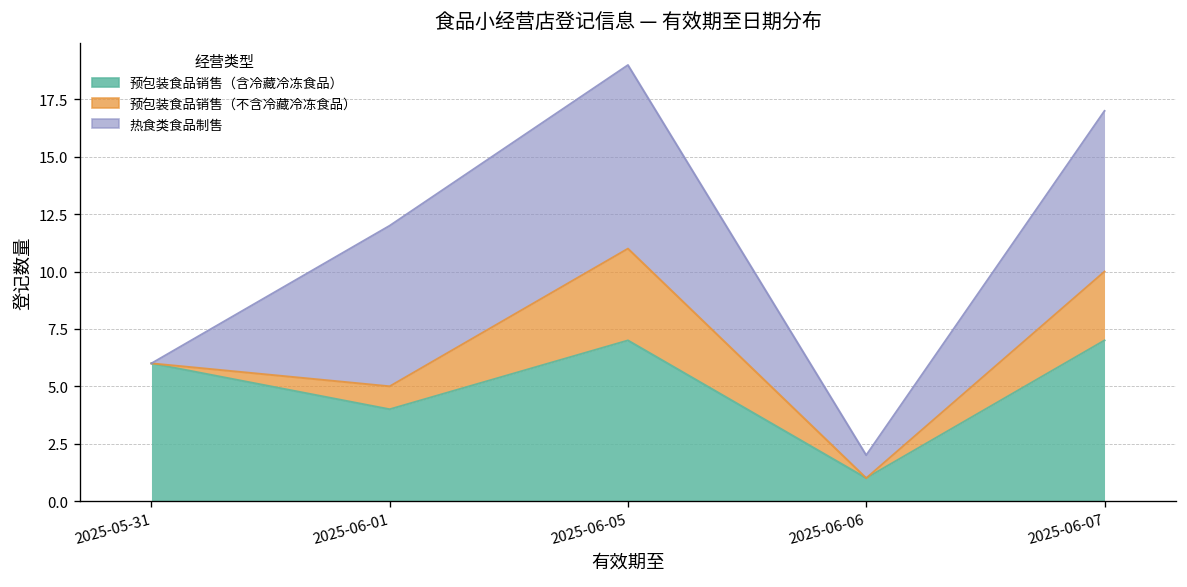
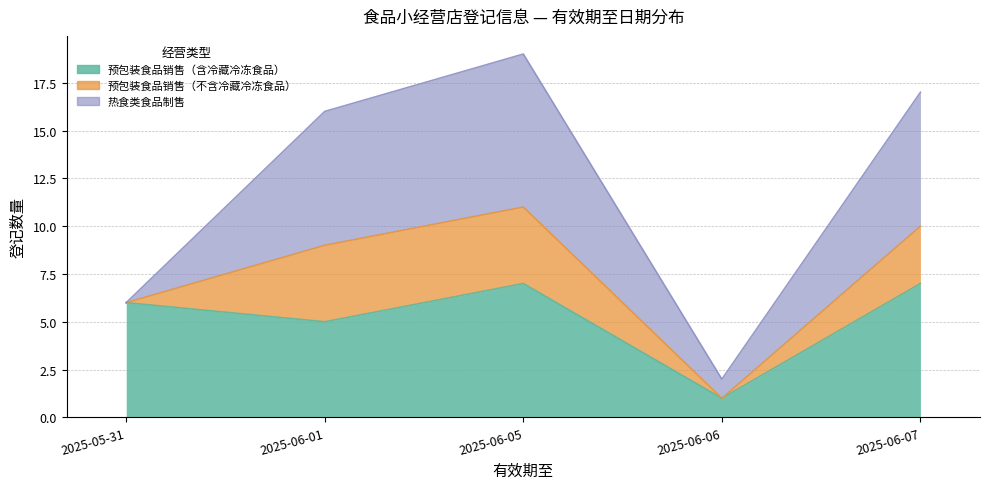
预包装食品销售（含冷藏冷冻食品）, 2025-06-01: 4 -> 5
预包装食品销售（不含冷藏冷冻食品）, 2025-06-01: 1 -> 4
